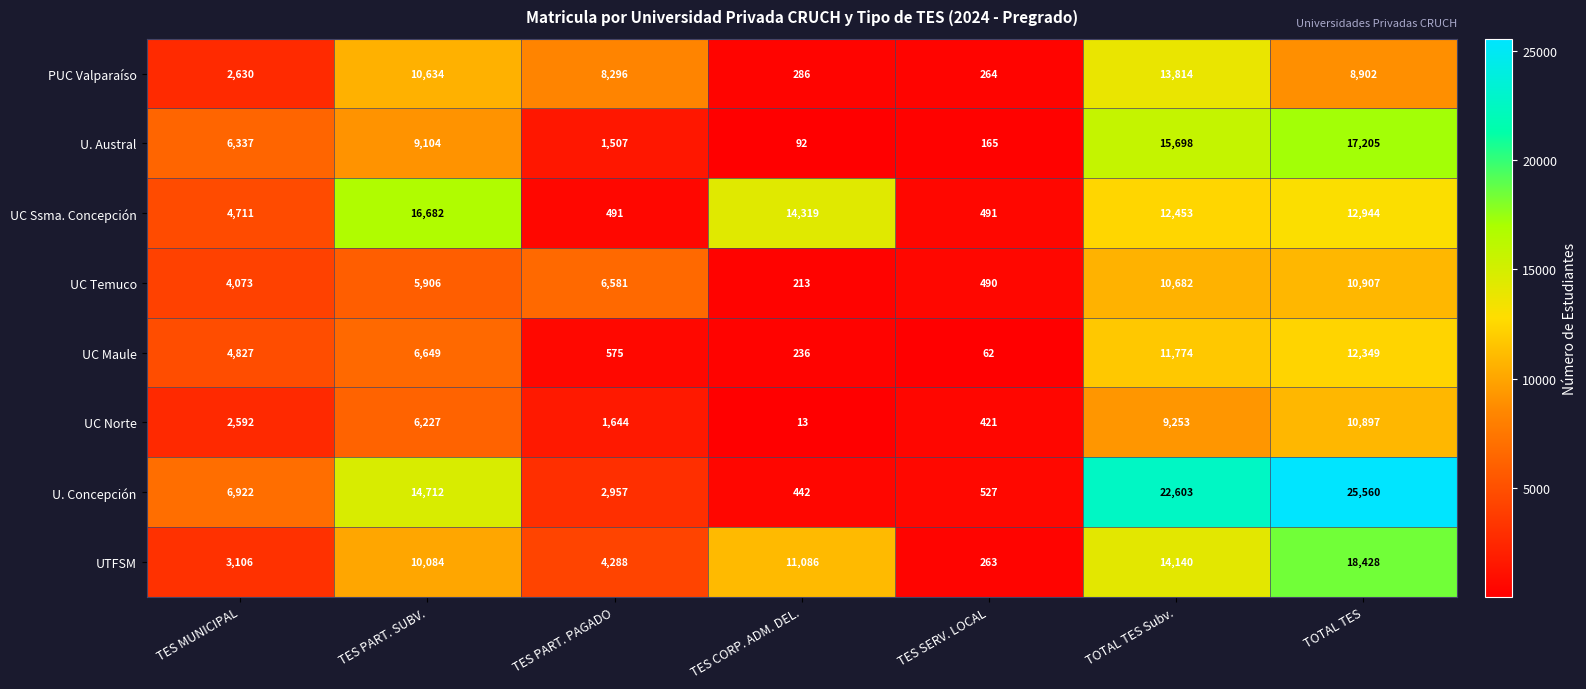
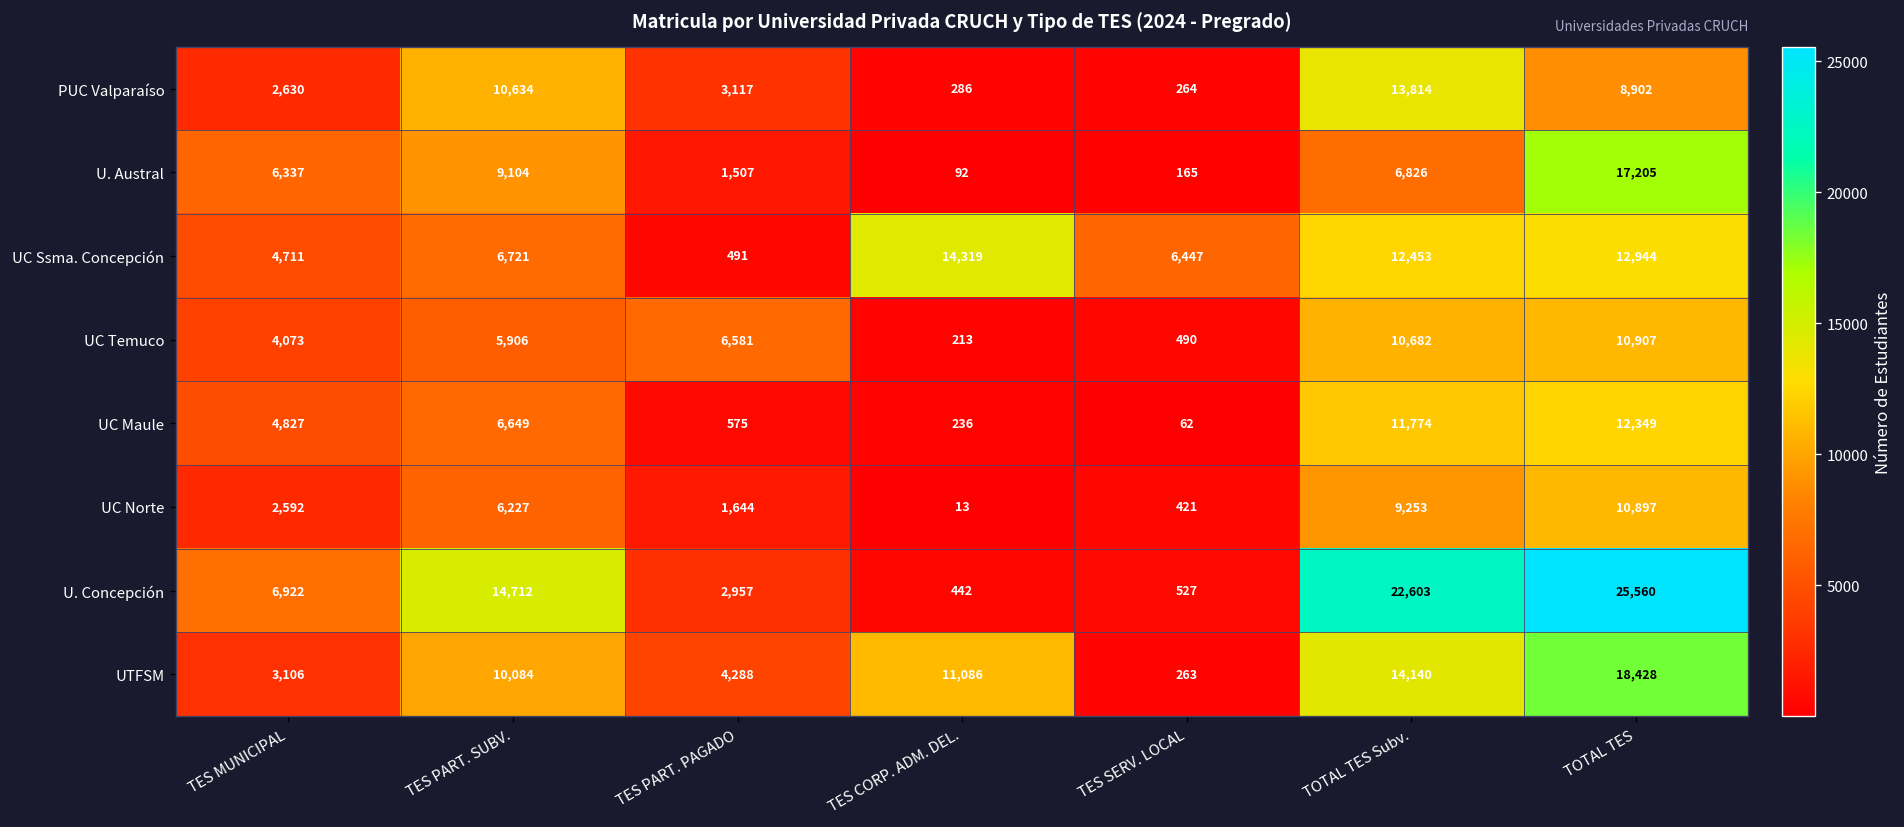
PUC Valparaíso, TES PART. PAGADO: 8,296 -> 3,117
U. Austral, TOTAL TES Subv.: 15,698 -> 6,826
UC Ssma. Concepción, TES PART. SUBV.: 16,682 -> 6,721
UC Ssma. Concepción, TES SERV. LOCAL: 491 -> 6,447
